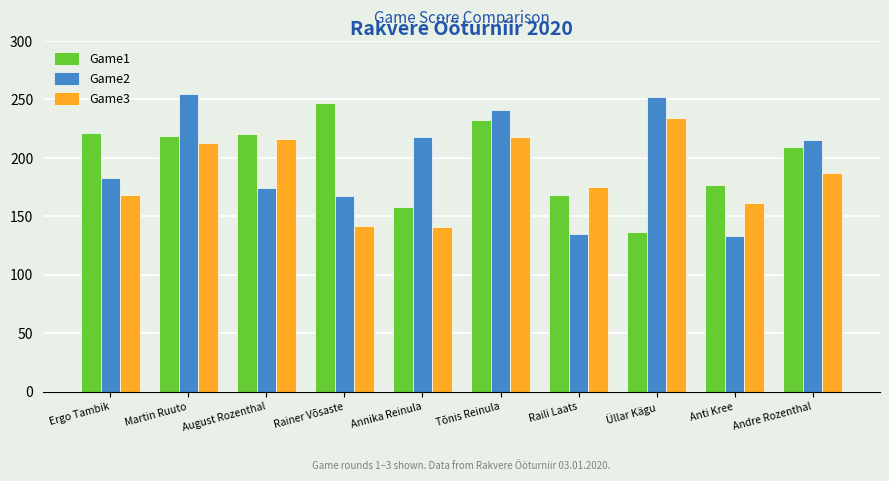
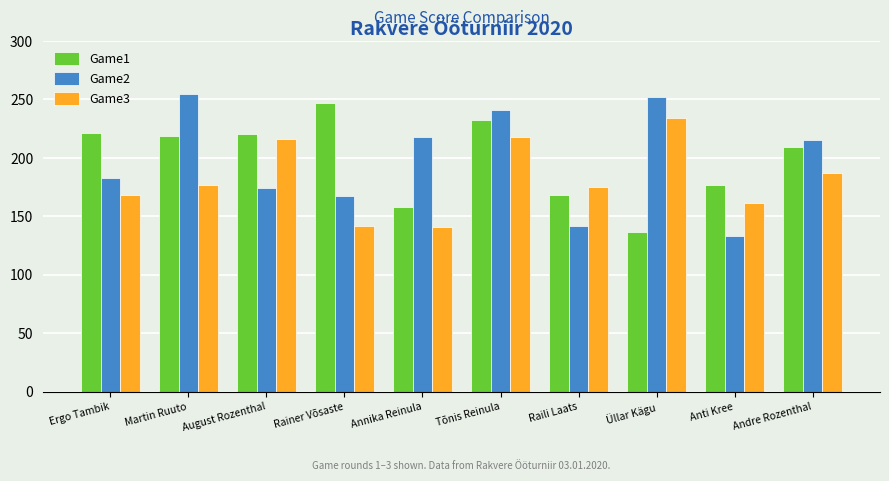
Game3, Martin Ruuto: 213 -> 177
Game2, Raili Laats: 135 -> 142
